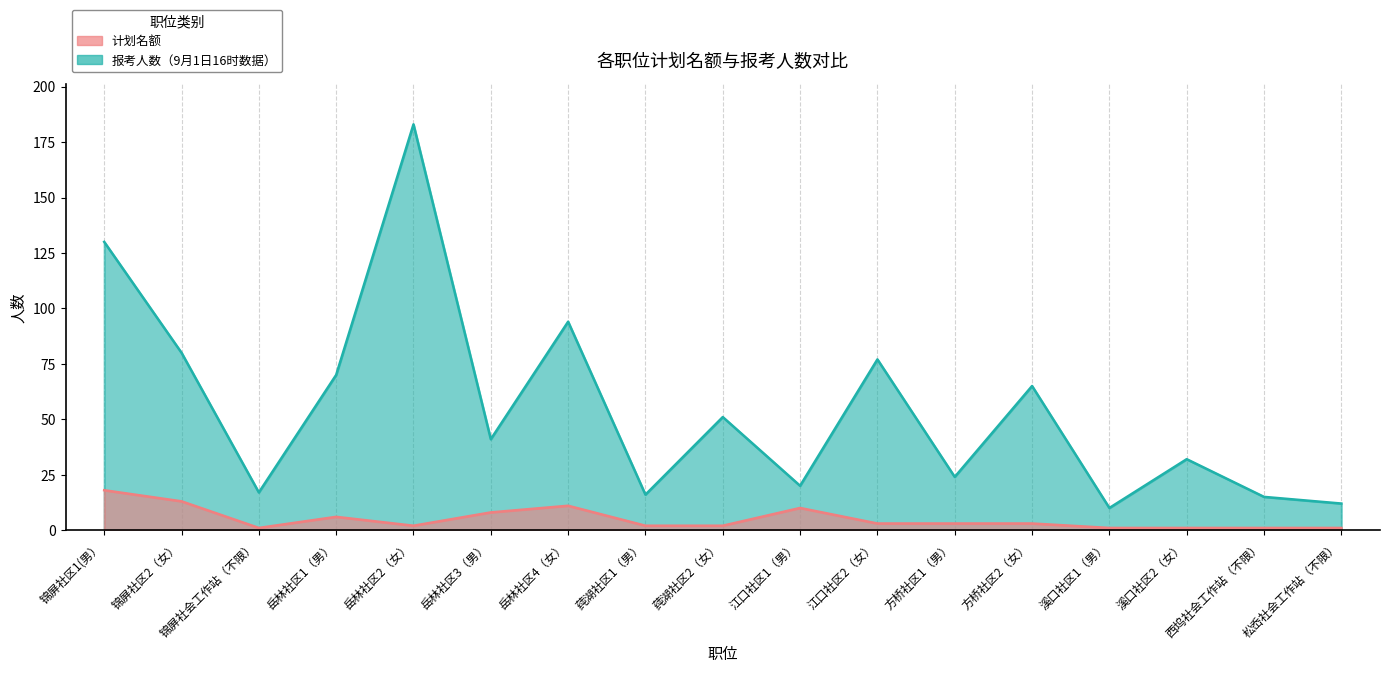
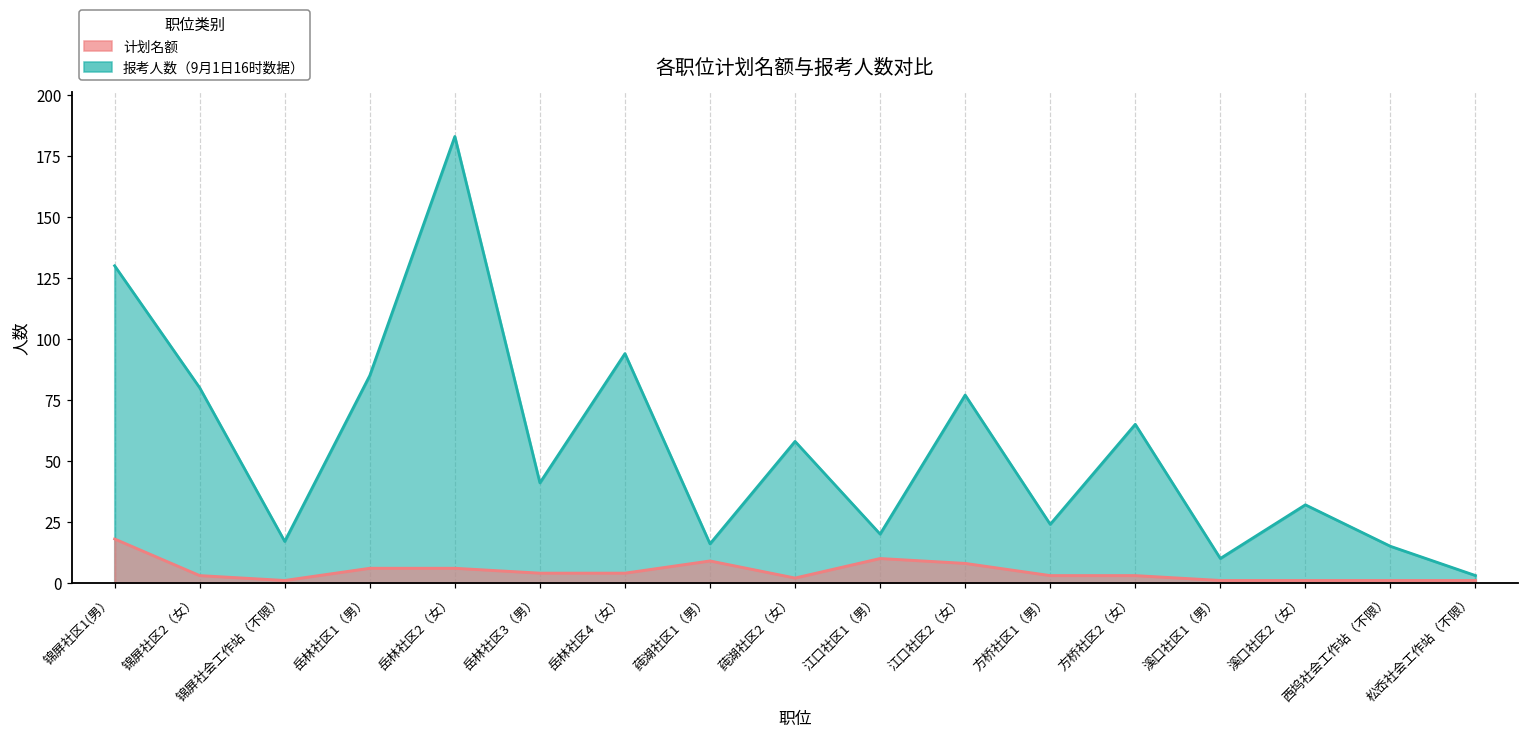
计划名额, 锦屏社区2（女）: 13 -> 3
报考人数（9月1日16时数据）, 岳林社区1（男）: 70 -> 85
计划名额, 岳林社区2（女）: 2 -> 6
计划名额, 岳林社区3（男）: 8 -> 4
计划名额, 岳林社区4（女）: 11 -> 4
计划名额, 莼湖社区1（男）: 2 -> 9
报考人数（9月1日16时数据）, 莼湖社区2（女）: 51 -> 58
计划名额, 江口社区2（女）: 3 -> 8
报考人数（9月1日16时数据）, 松岙社会工作站（不限）: 12 -> 3
